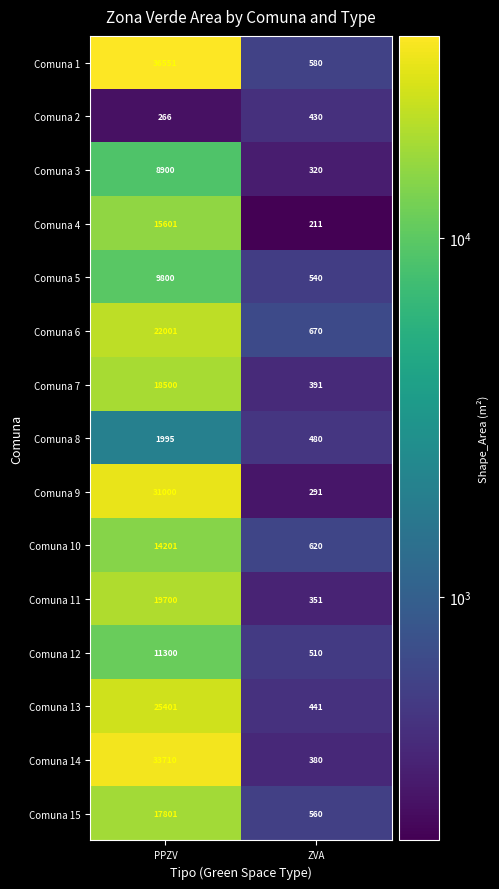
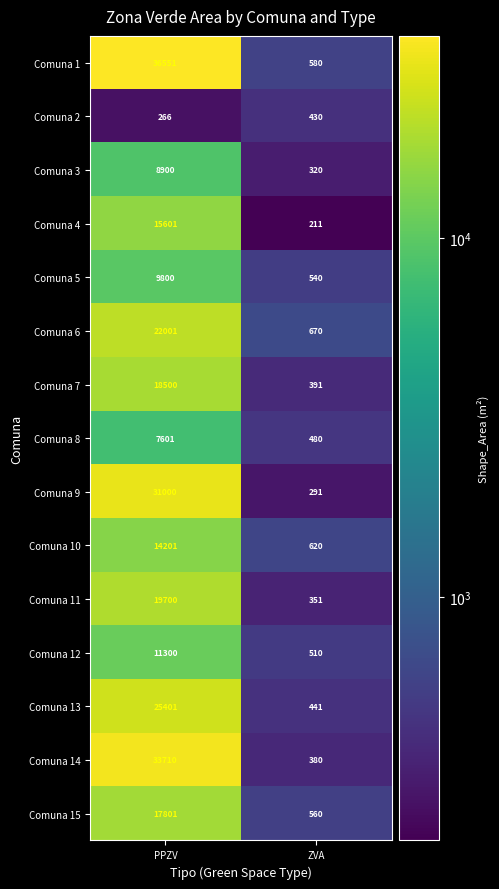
Comuna 8, PPZV: 1995 -> 7601
